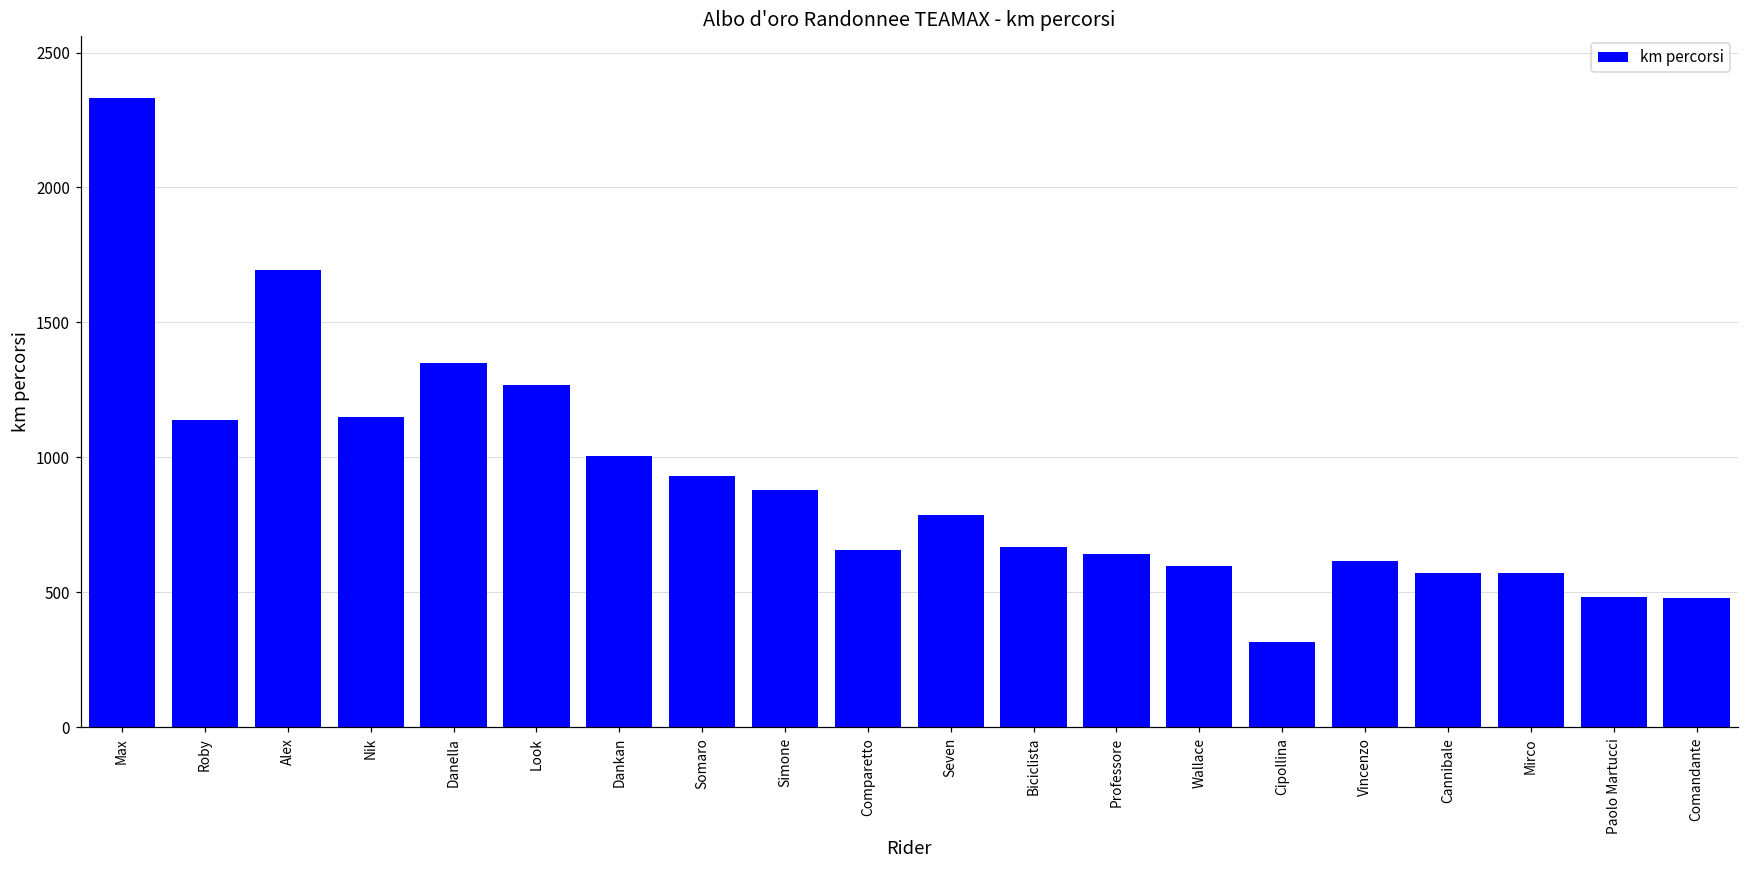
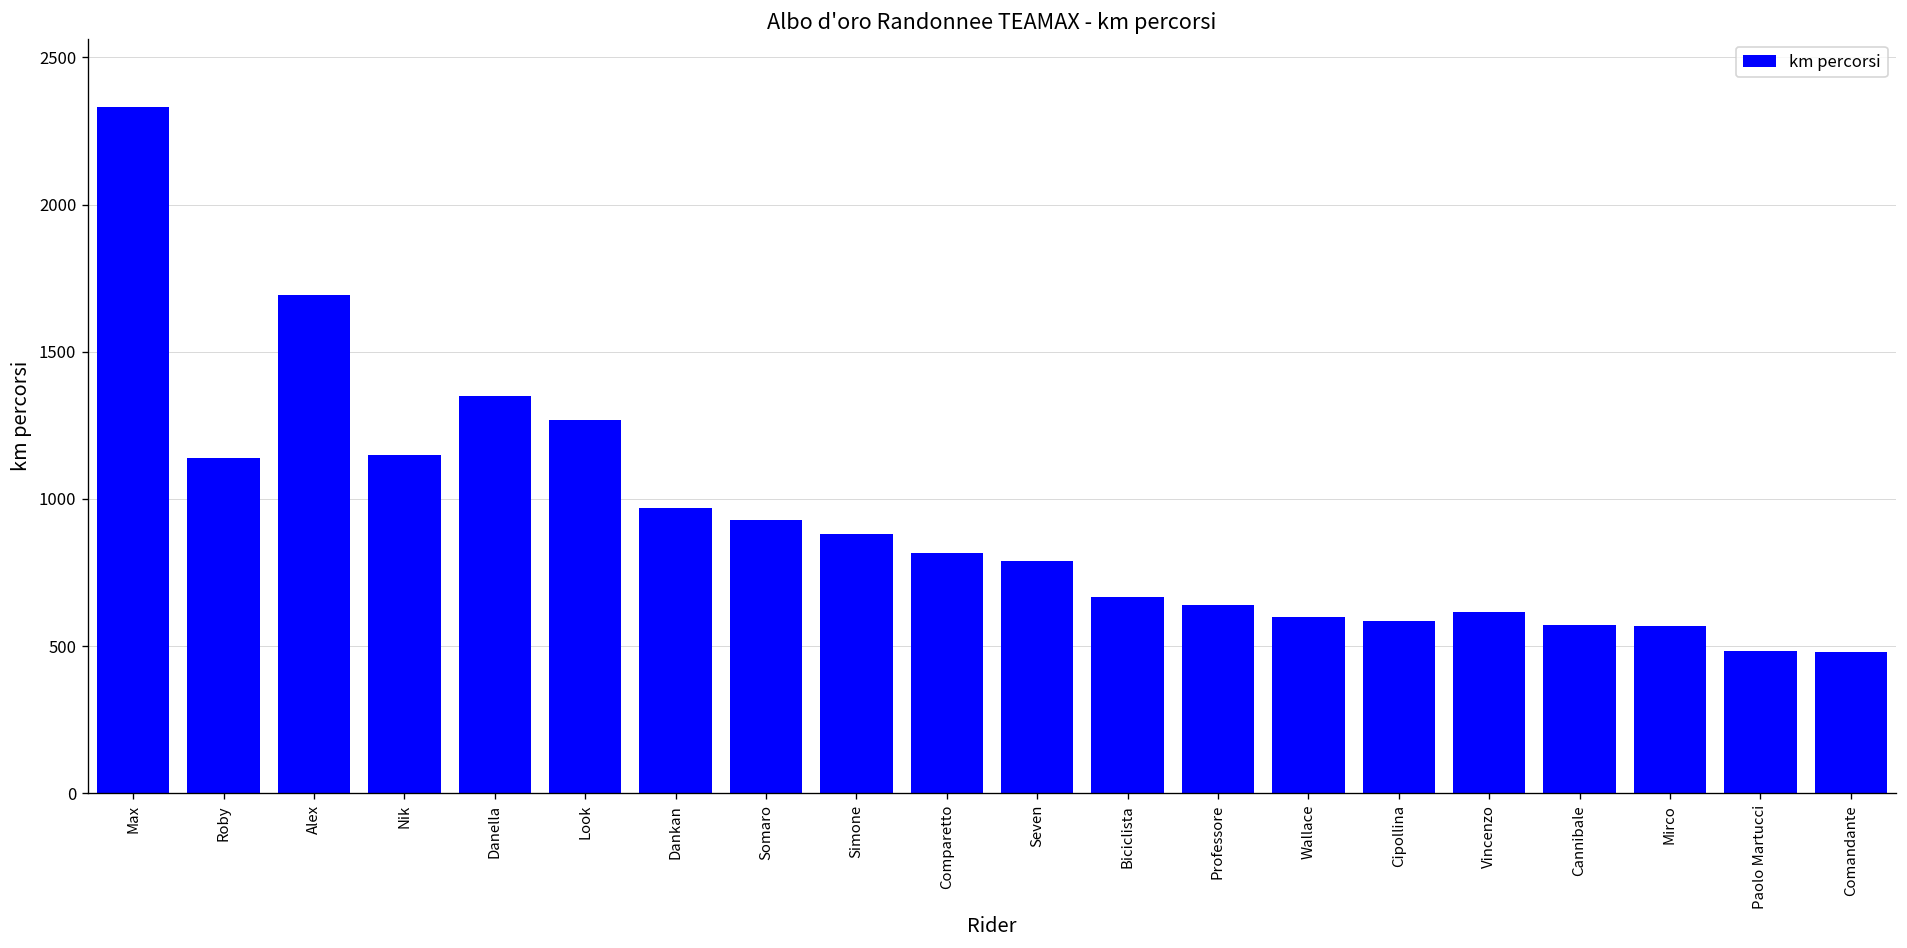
Dankan: 1000 -> 970
Comparetto: 660 -> 820
Cipollina: 320 -> 580
